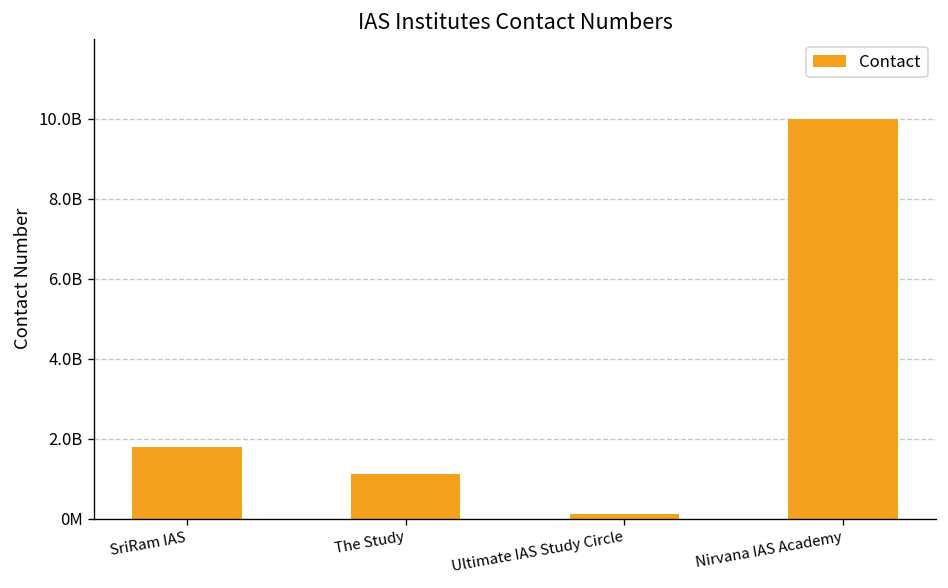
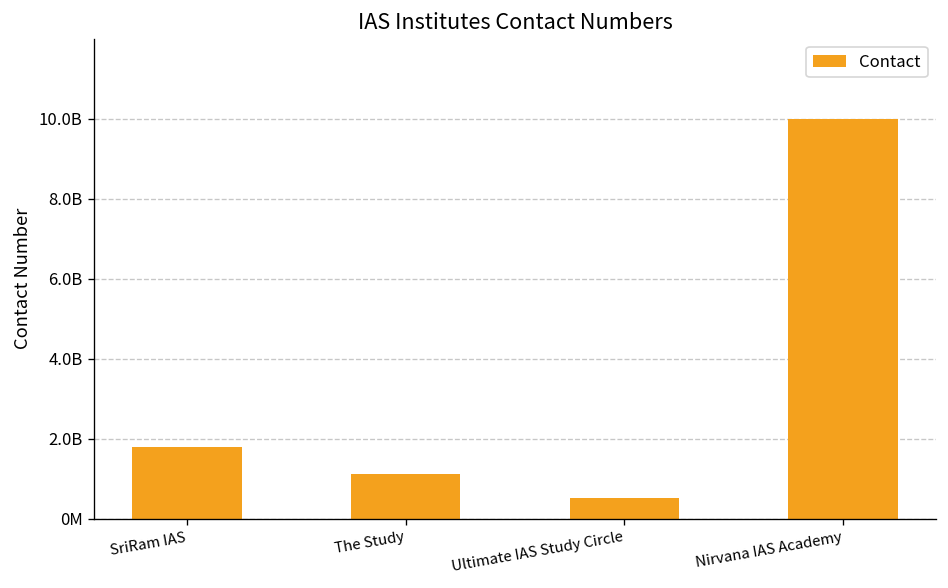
Ultimate IAS Study Circle: 100000000 -> 500000000
